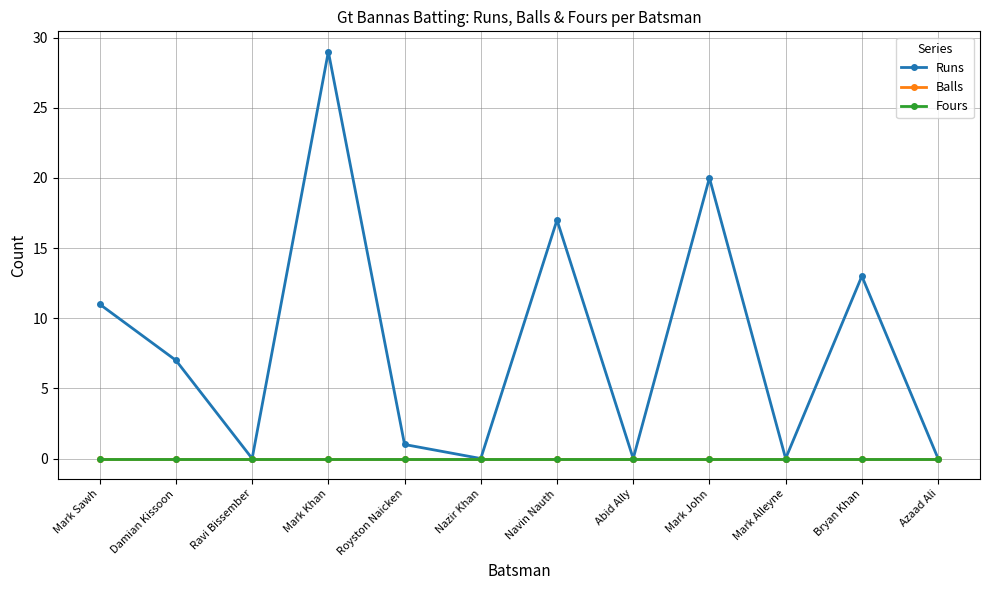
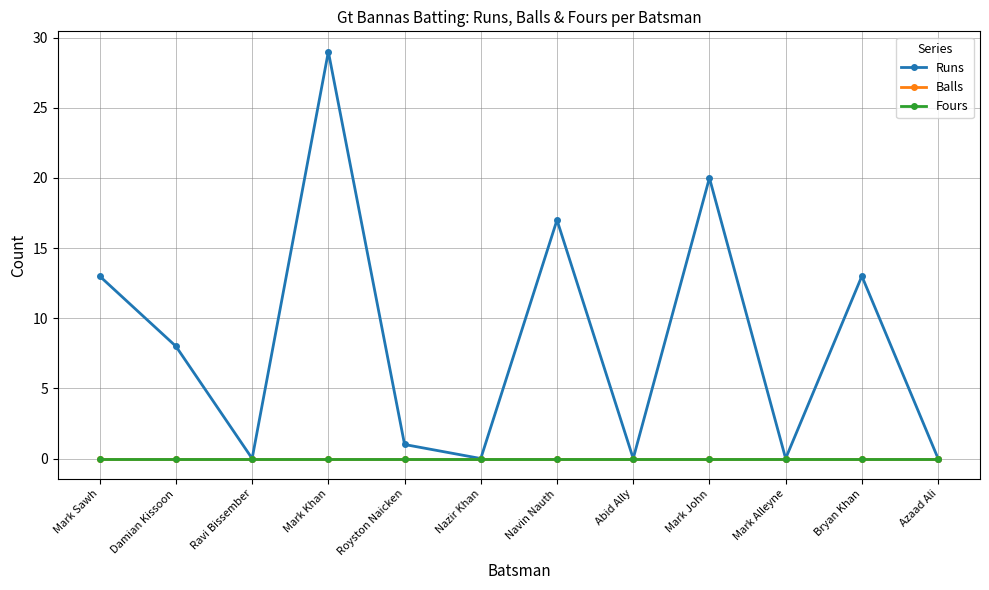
Runs, Mark Sawh: 11 -> 13
Runs, Damian Kissoon: 7 -> 8
